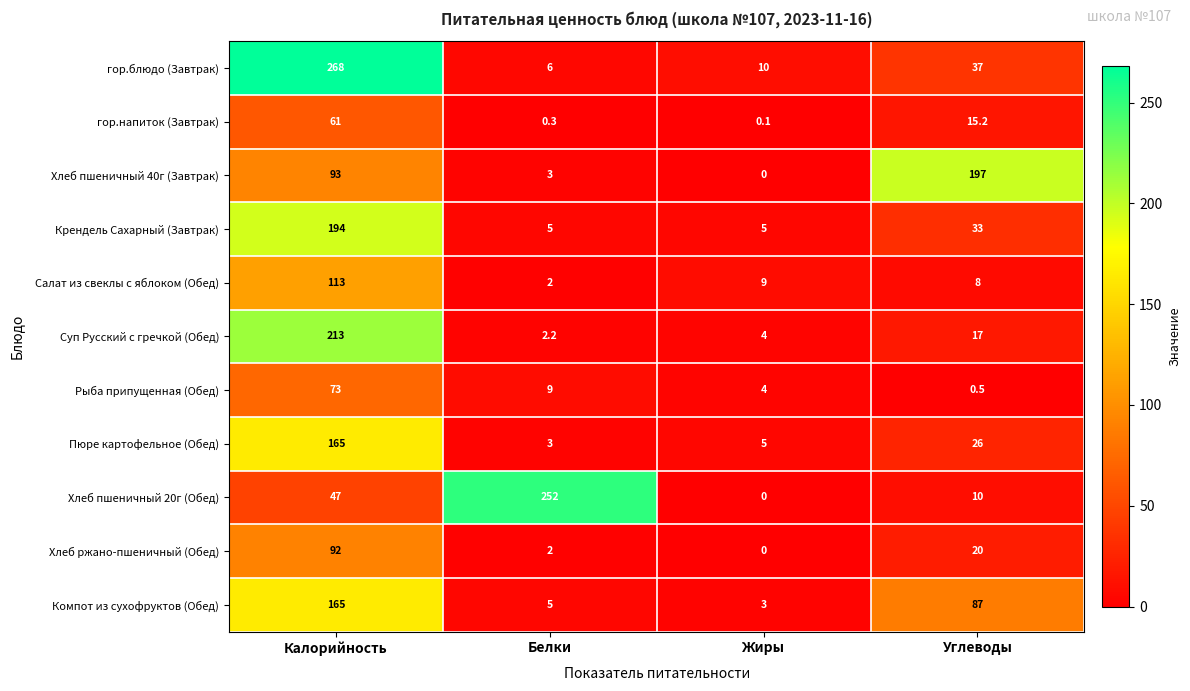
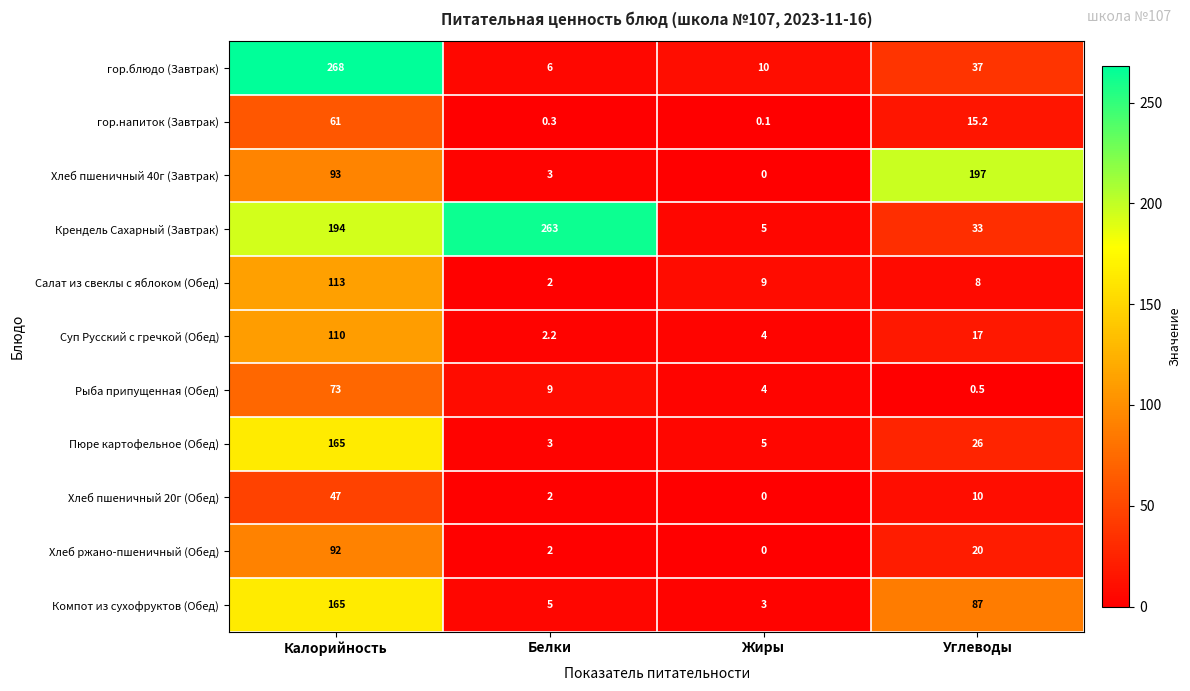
Крендель Сахарный (Завтрак), Белки: 5 -> 263
Суп Русский с гречкой (Обед), Калорийность: 213 -> 110
Хлеб пшеничный 20г (Обед), Белки: 252 -> 2
